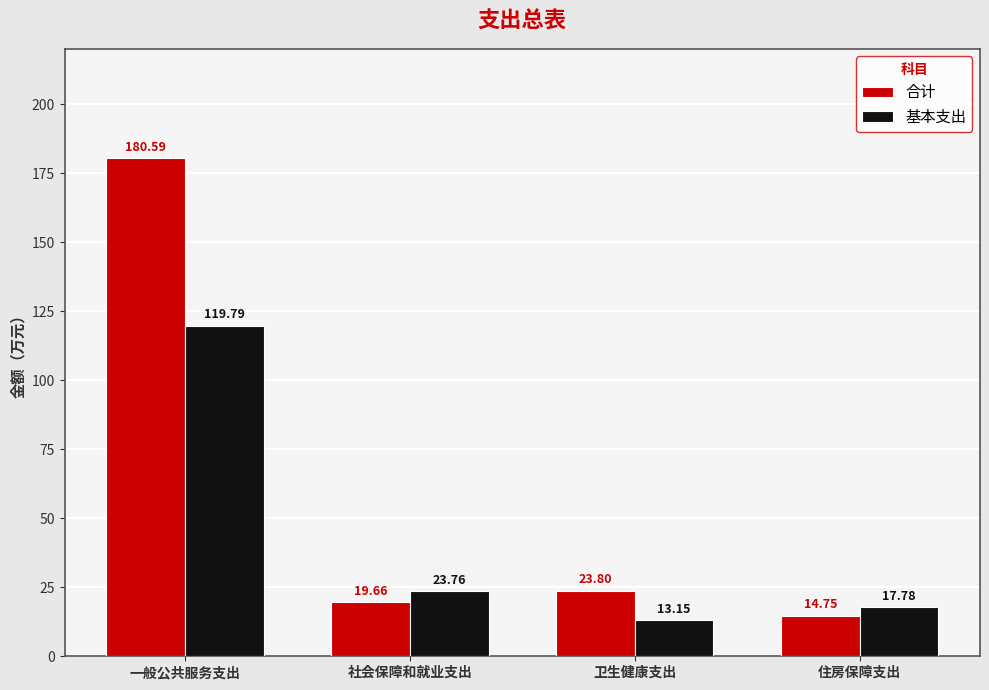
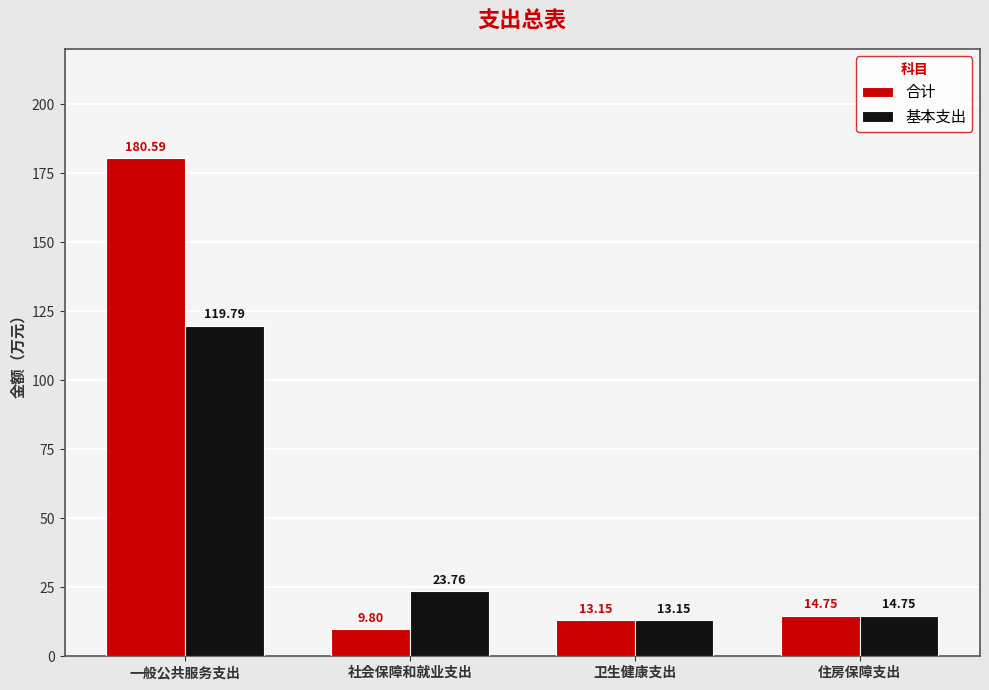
合计, 社会保障和就业支出: 19.66 -> 9.80
合计, 卫生健康支出: 23.80 -> 13.15
基本支出, 住房保障支出: 17.78 -> 14.75
